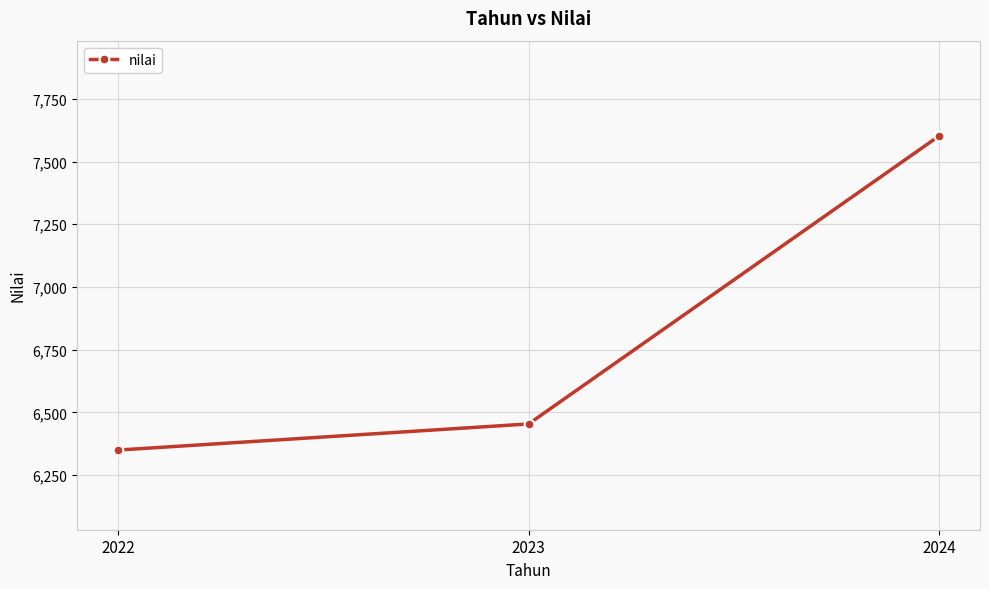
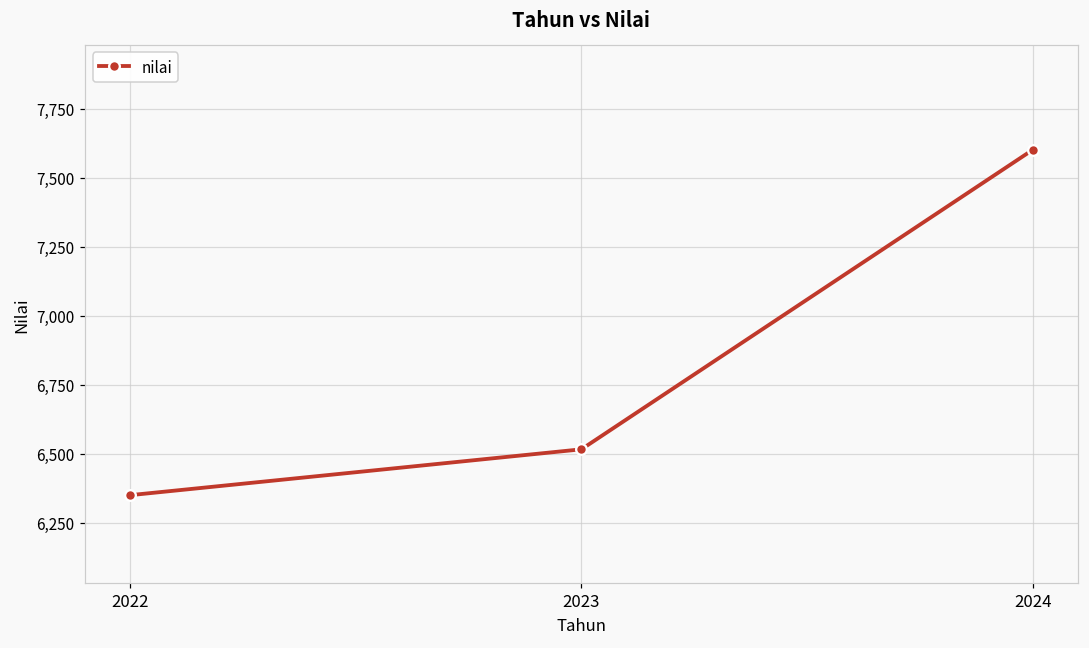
2023: 6,450 -> 6,520
